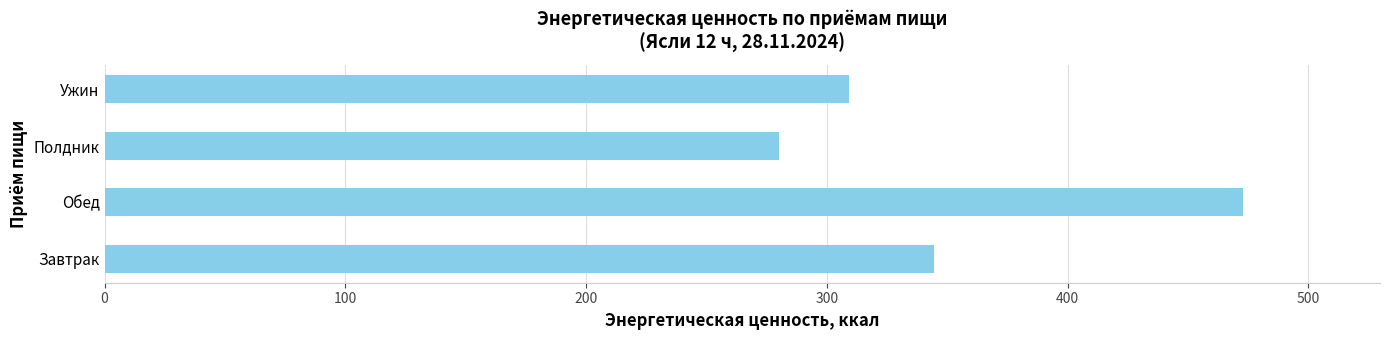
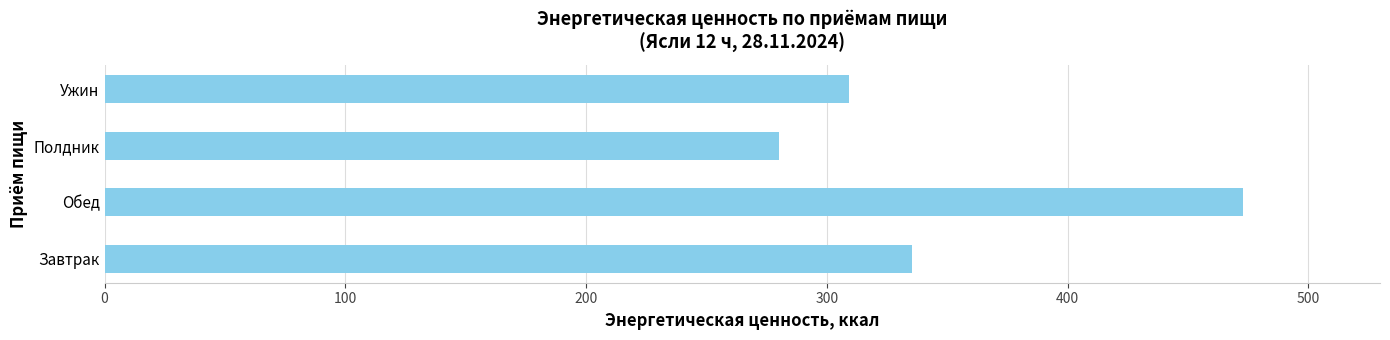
Завтрак: 345 -> 336
